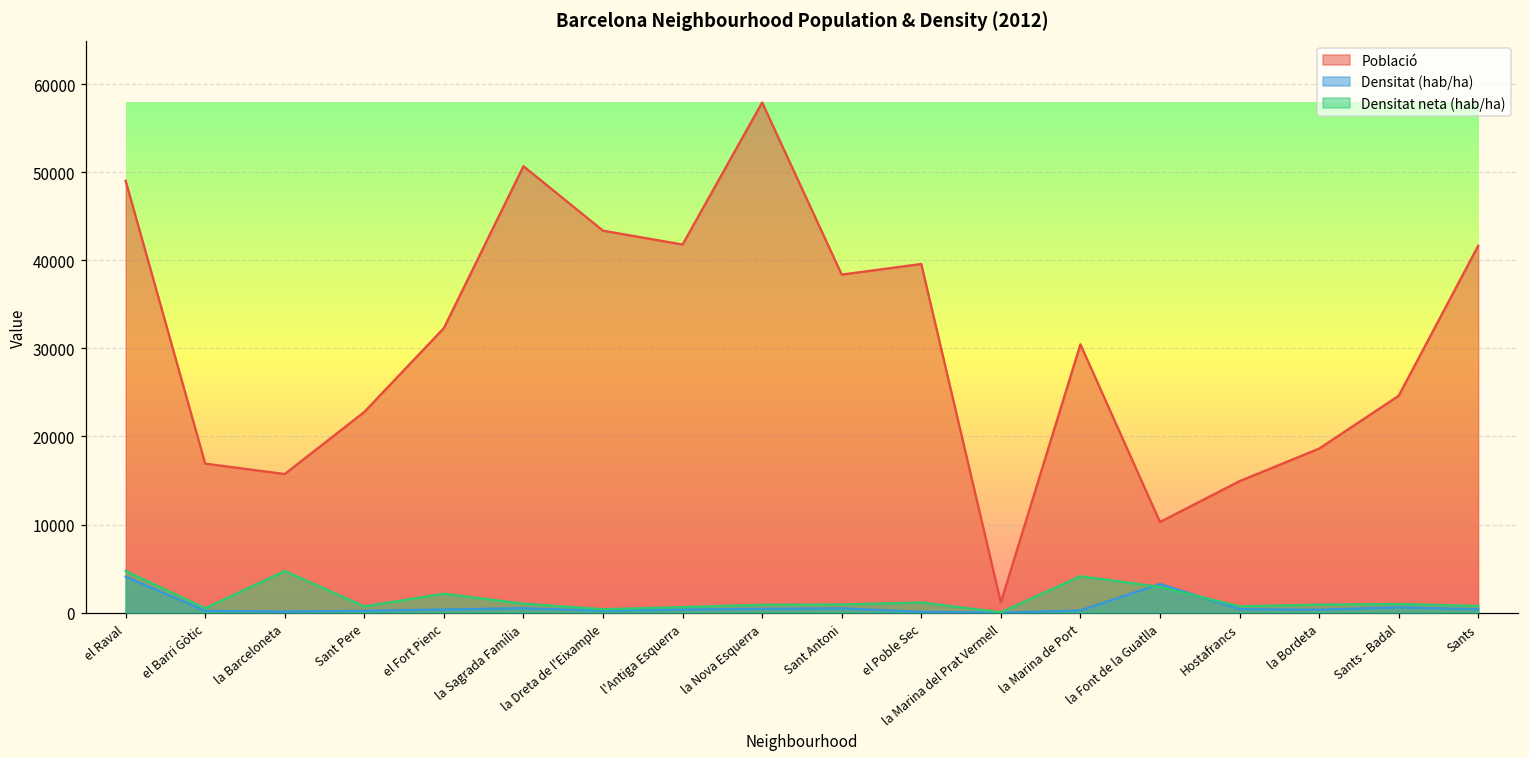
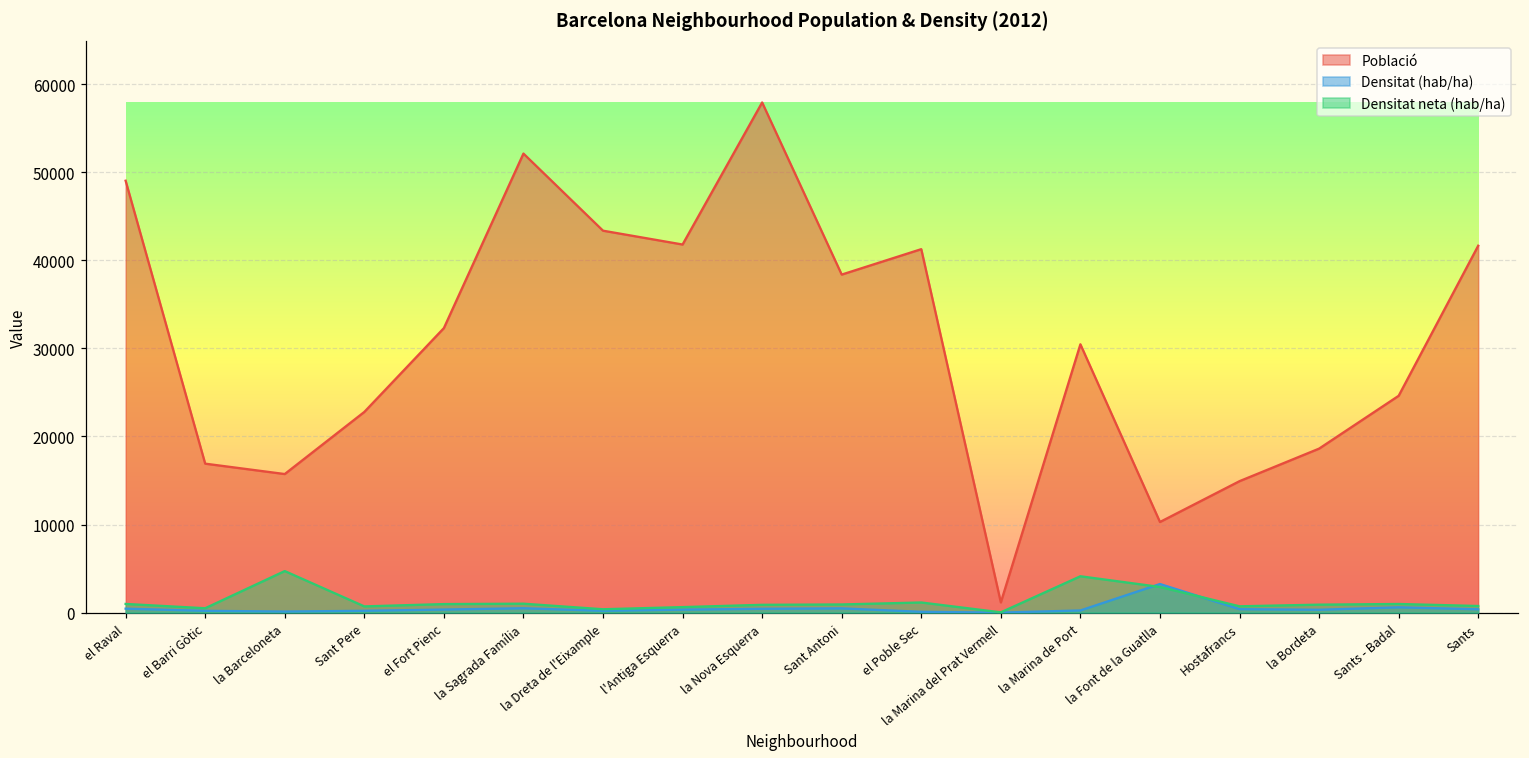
Densitat (hab/ha), el Raval: 4000 -> 0
Densitat neta (hab/ha), el Raval: 5000 -> 1000
Densitat neta (hab/ha), el Fort Pienc: 2000 -> 1000
Població, la Sagrada Família: 51000 -> 52000
Població, el Poble Sec: 40000 -> 41000
